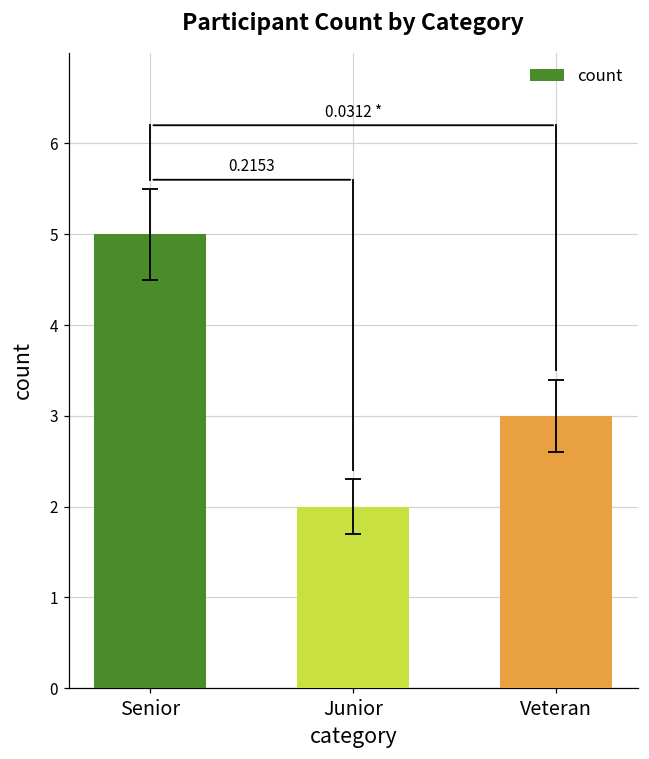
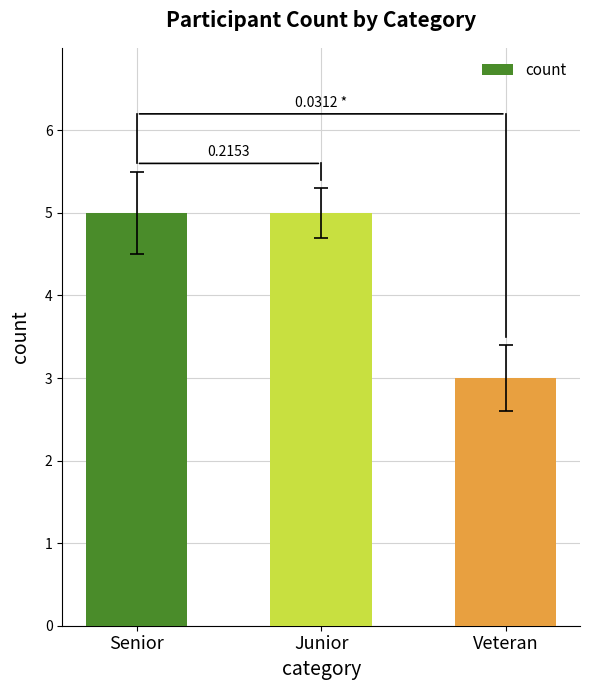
count, Junior: 2 -> 5
